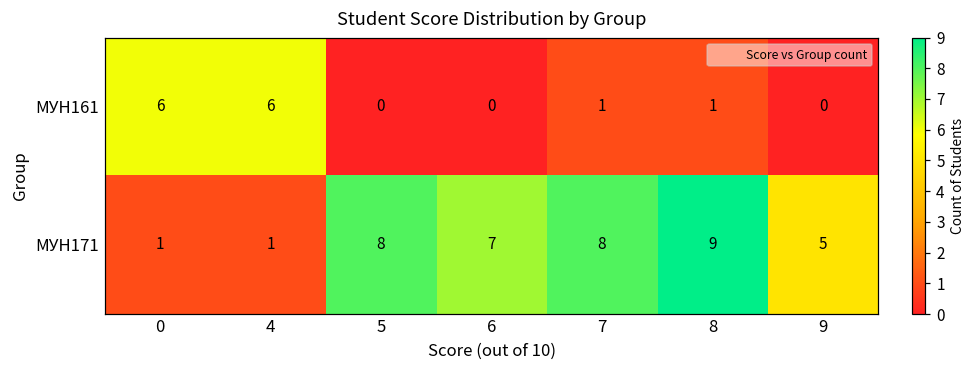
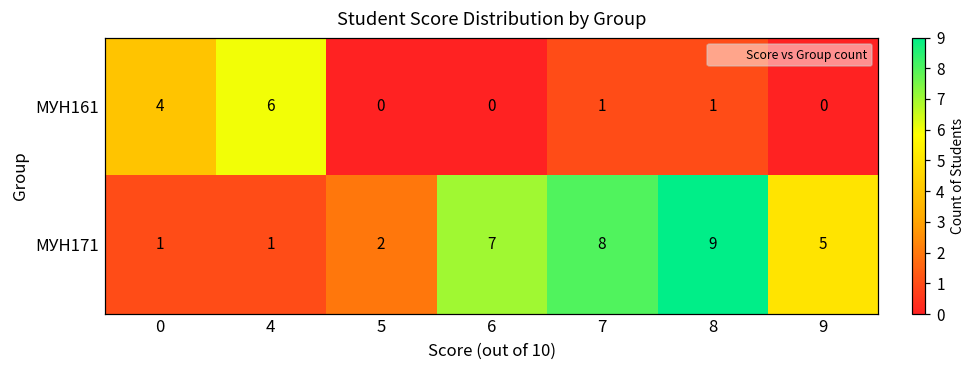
МУН161, 0: 6 -> 4
МУН171, 5: 8 -> 2
